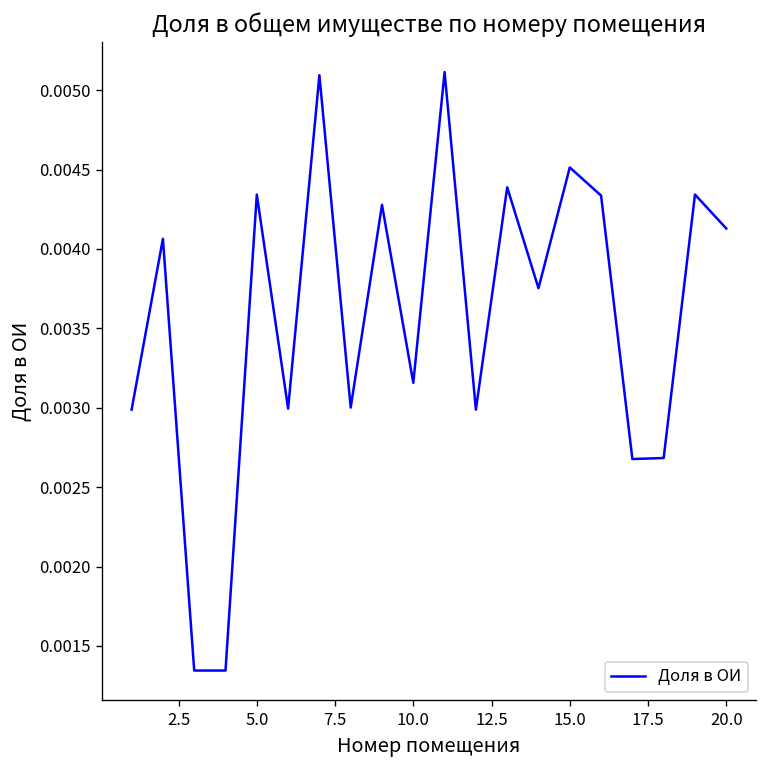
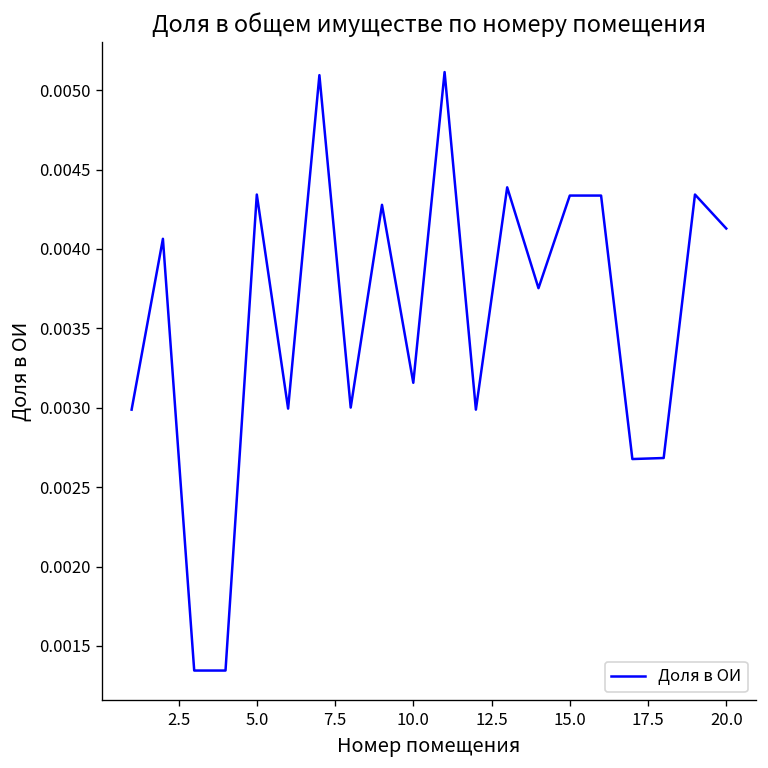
15.0: 0.00451 -> 0.00434
